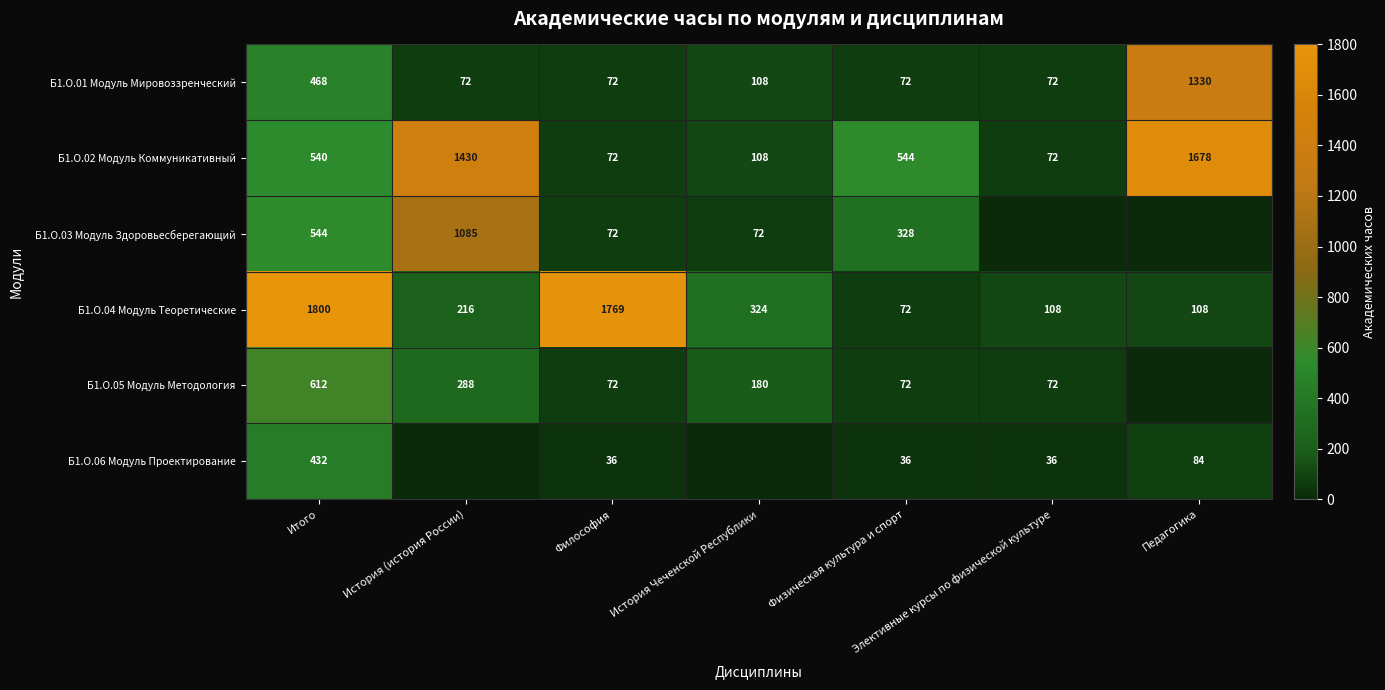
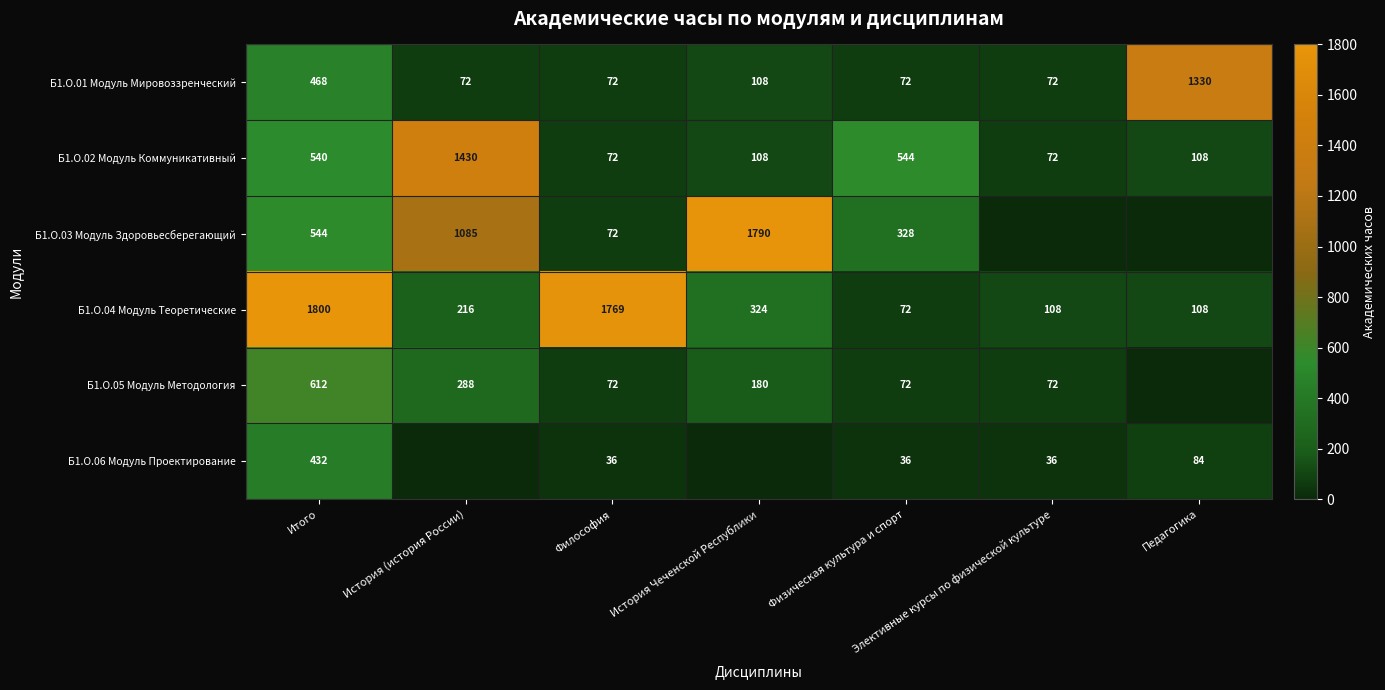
Б1.О.02 Модуль Коммуникативный, Педагогика: 1678 -> 108
Б1.О.03 Модуль Здоровьесберегающий, История Чеченской Республики: 72 -> 1790
